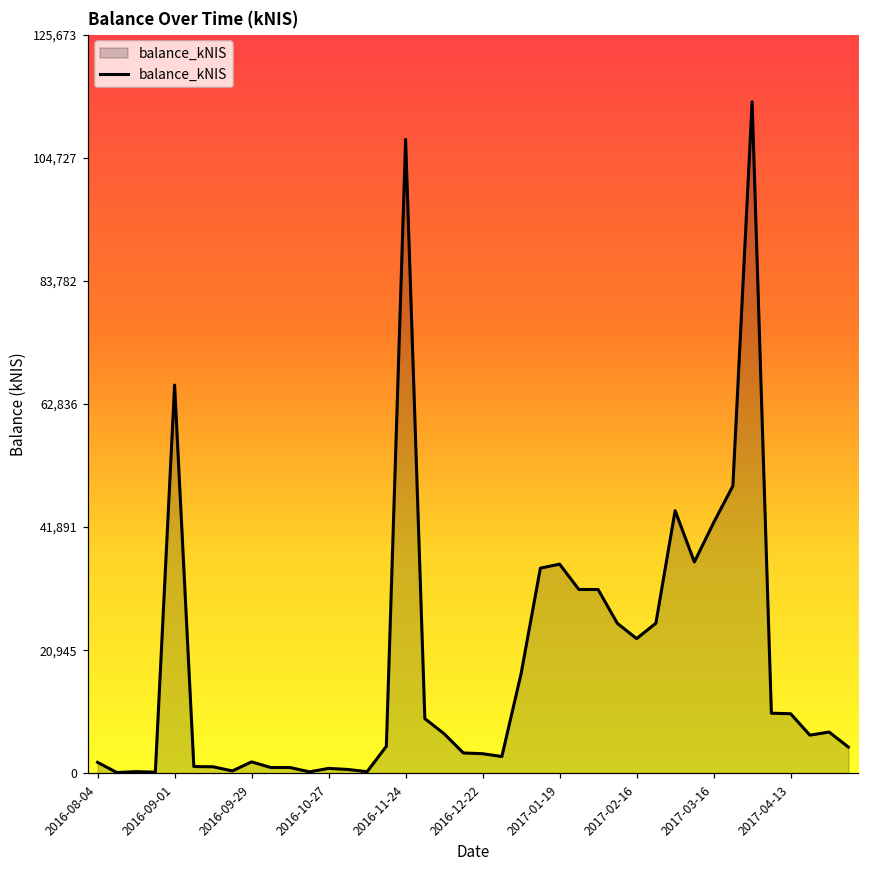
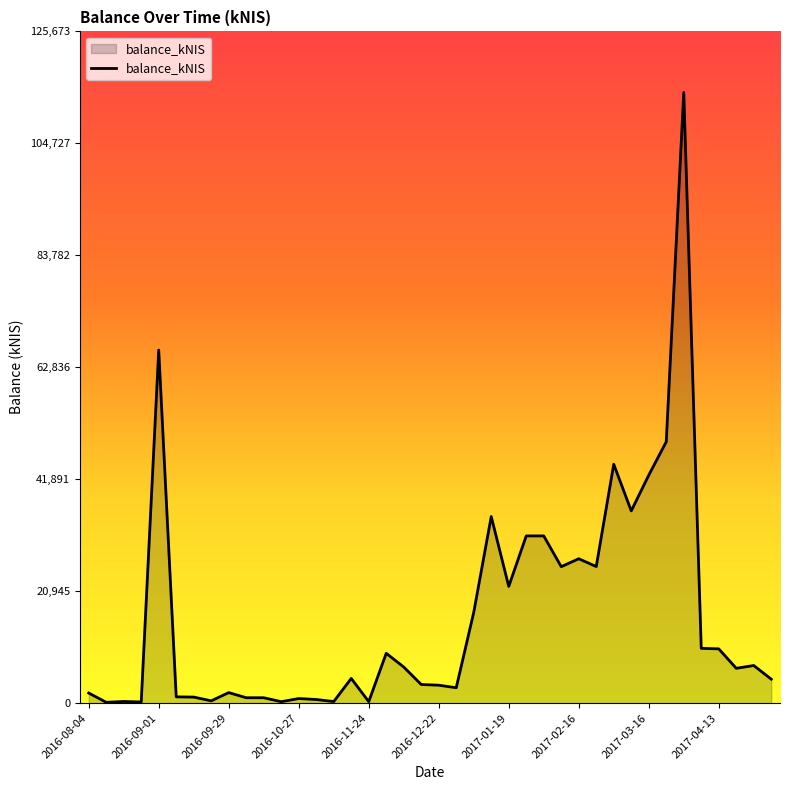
2016-11-24: 108,000 -> 0
2017-01-19: 36,000 -> 22,000
2017-02-16: 23,000 -> 27,000
